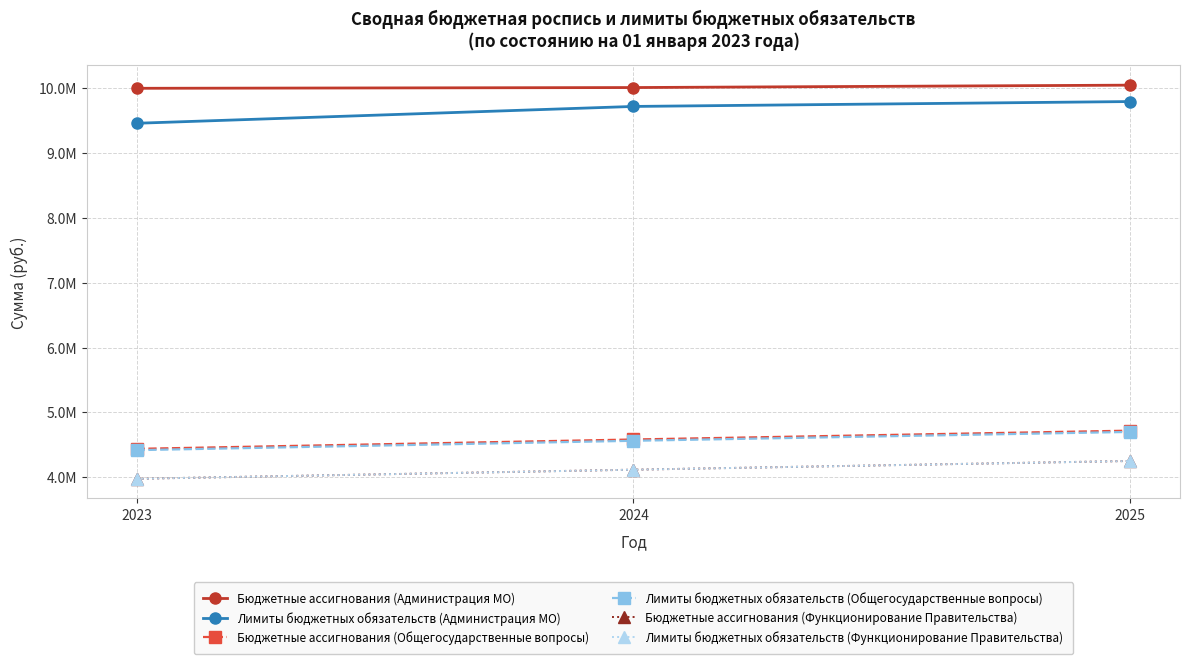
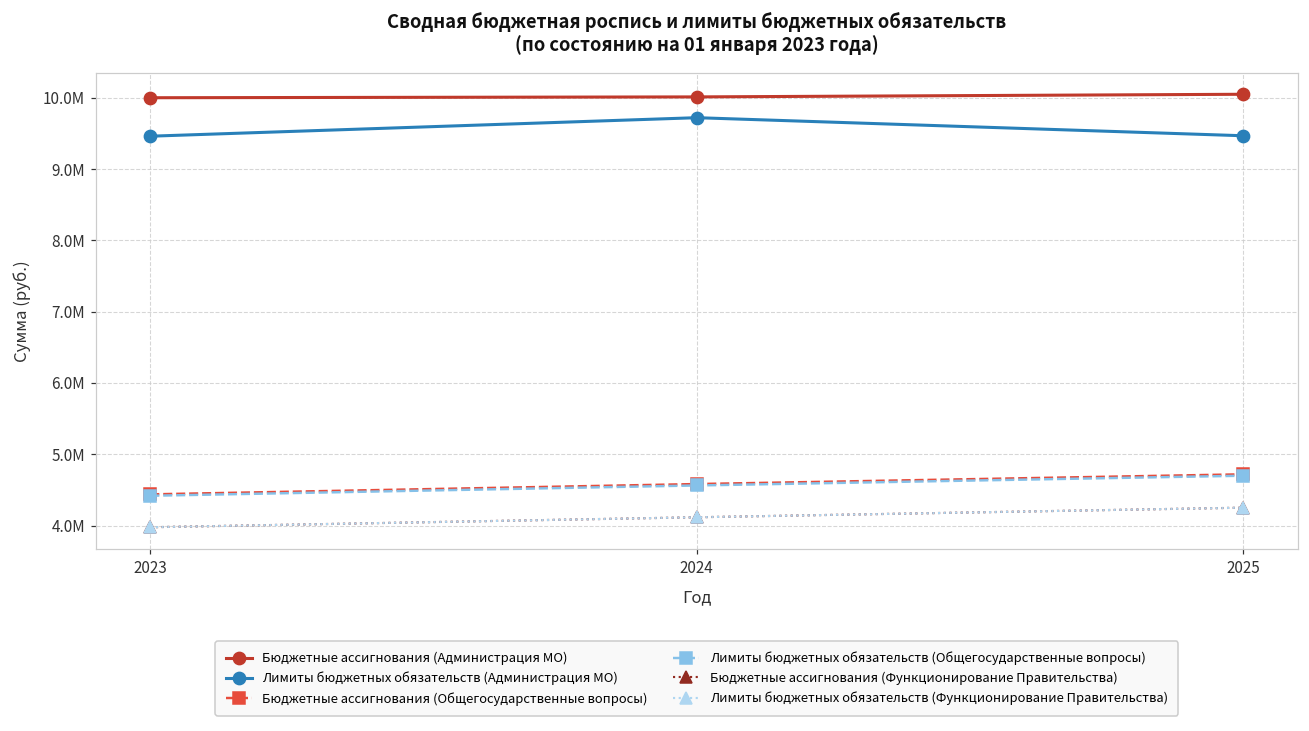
Лимиты бюджетных обязательств (Администрация МО), 2025: 9800000 -> 9500000
